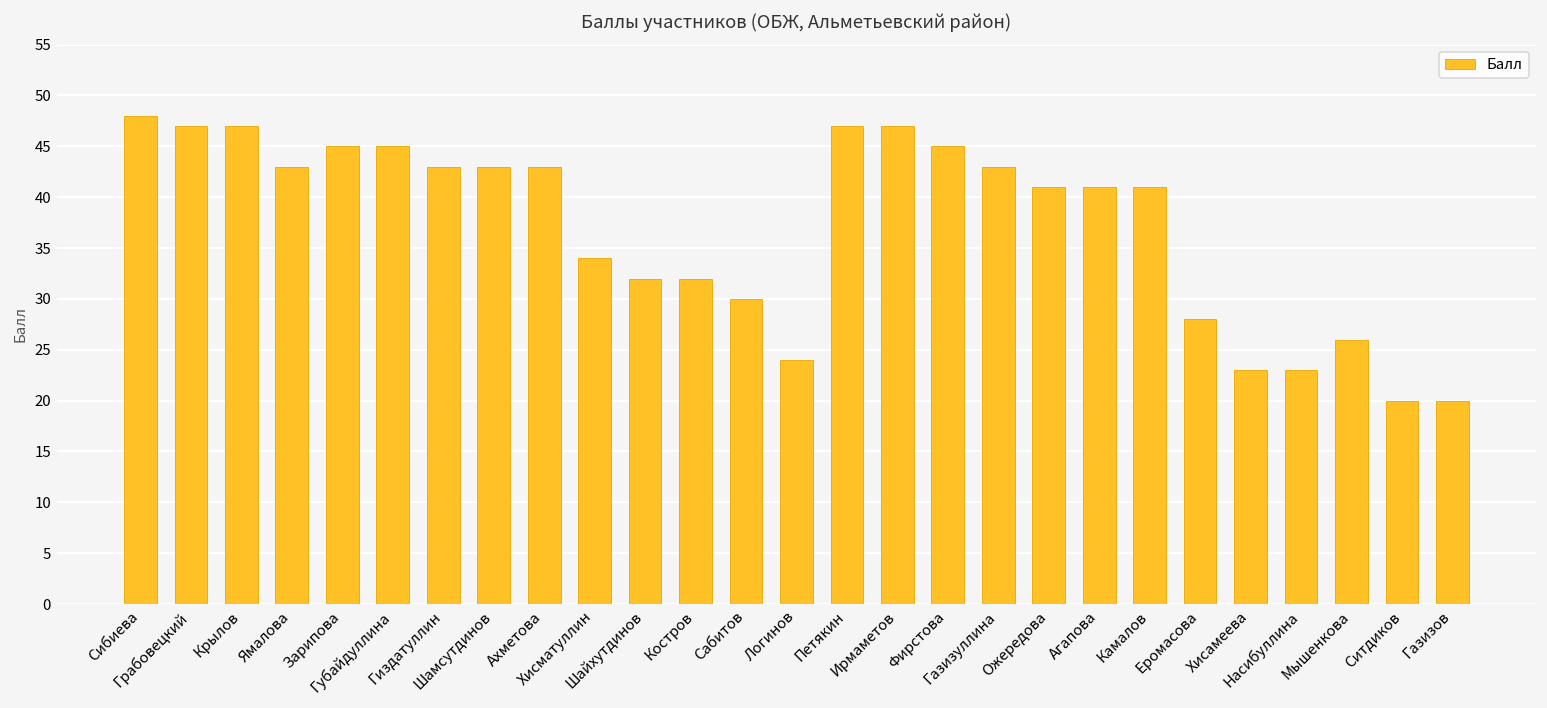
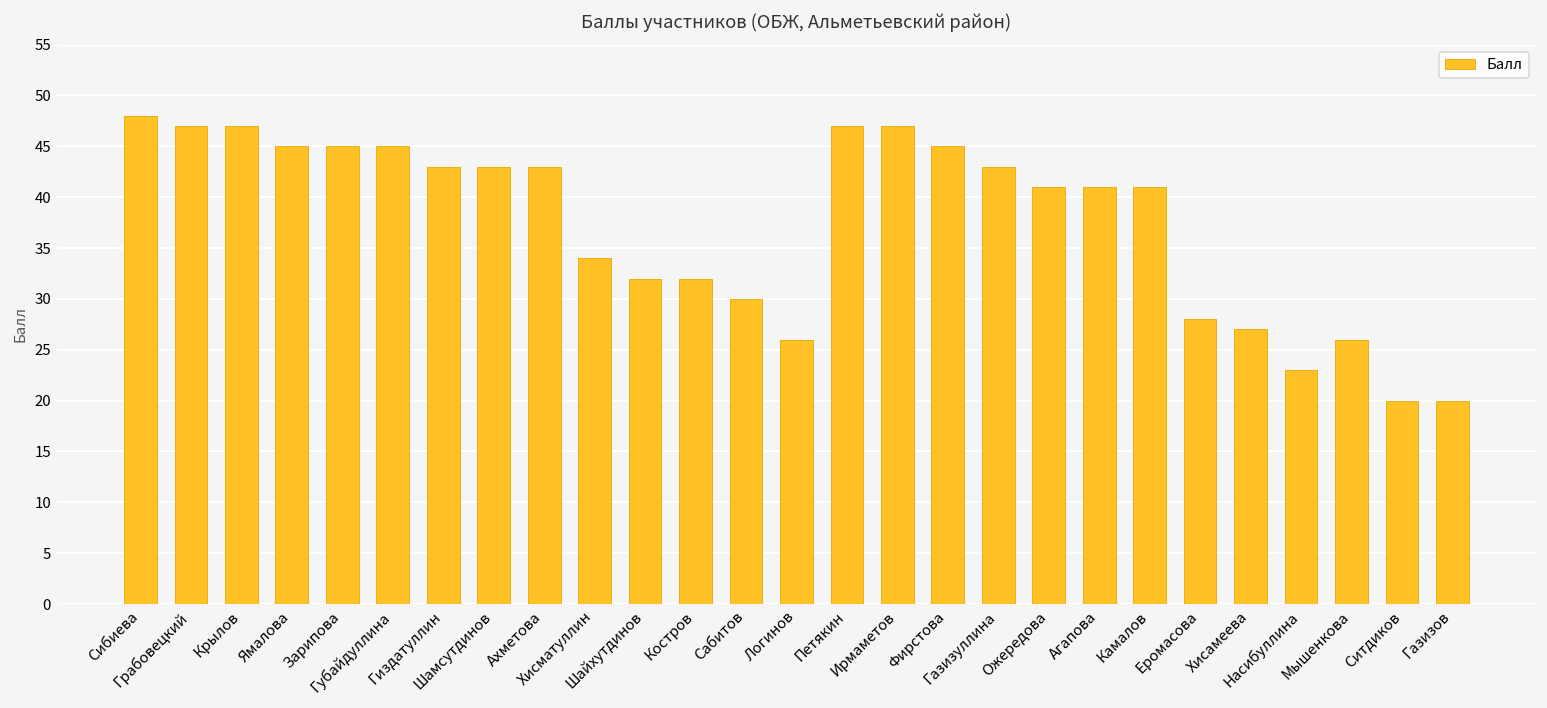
Ямалова: 43 -> 45
Логинов: 24 -> 26
Хисамеева: 23 -> 27
